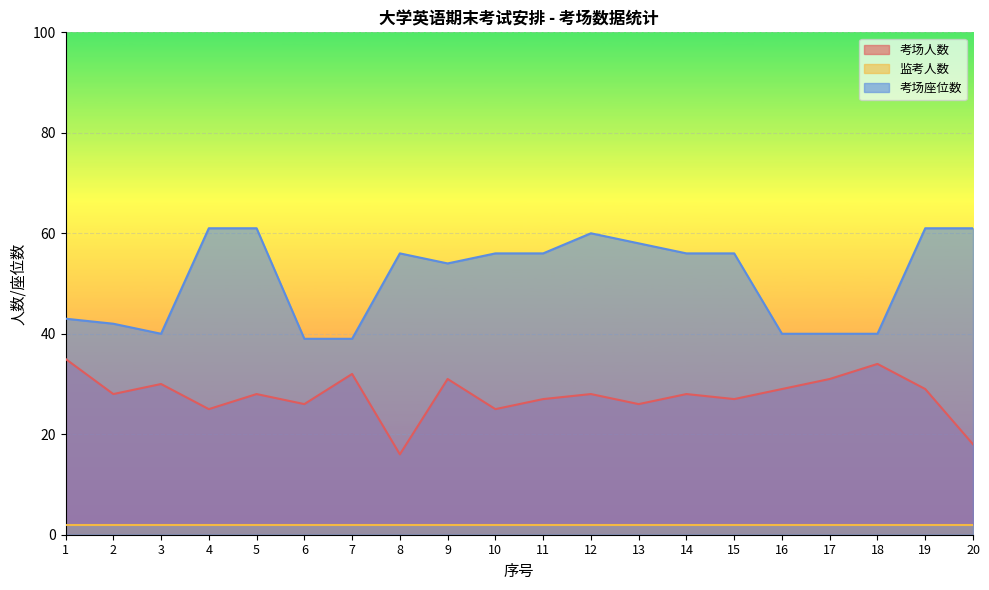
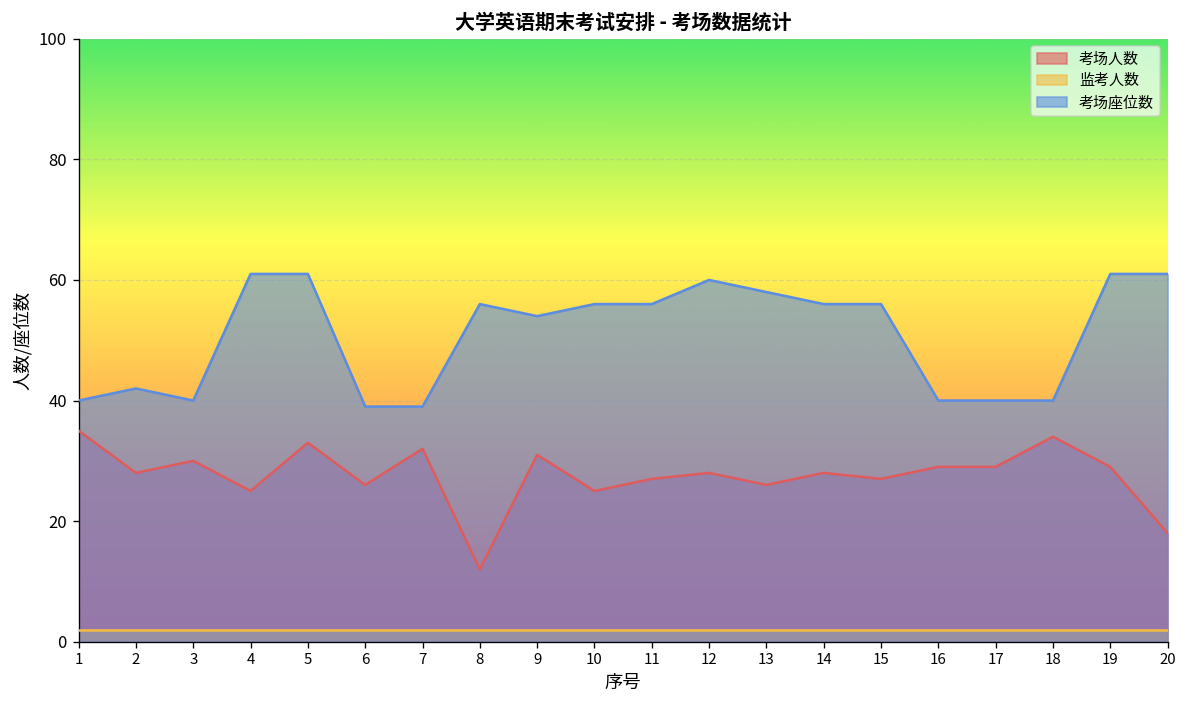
考场座位数, 1: 43 -> 40
考场人数, 5: 28 -> 33
考场人数, 8: 16 -> 12
考场人数, 17: 31 -> 29
